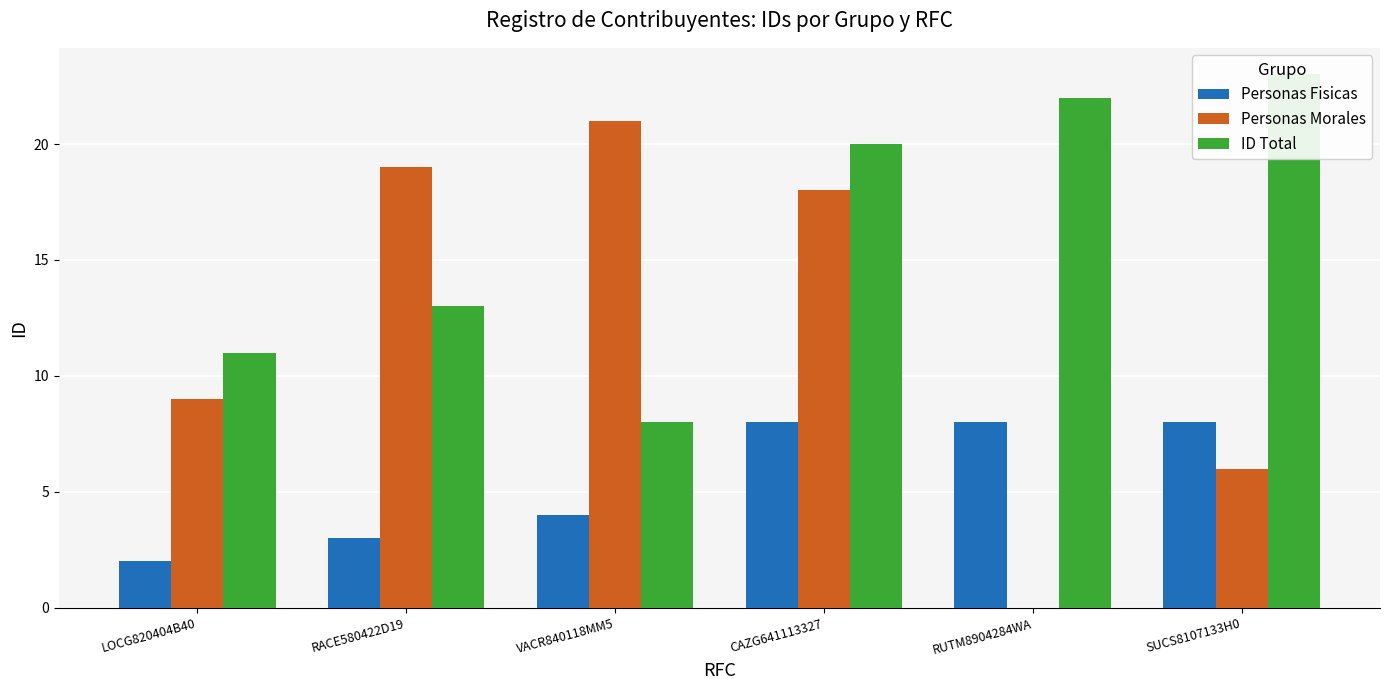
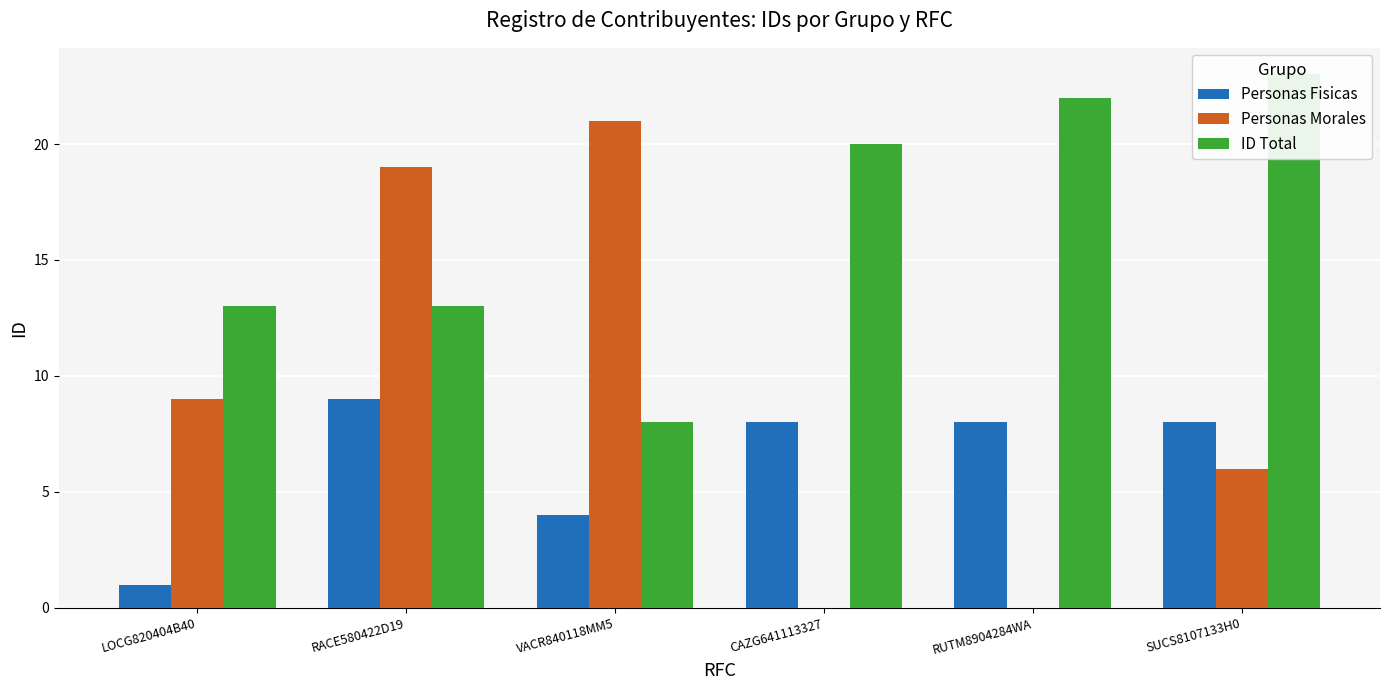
Personas Fisicas, LOCG820404B40: 2 -> 1
ID Total, LOCG820404B40: 11 -> 13
Personas Fisicas, RACE580422D19: 3 -> 9
Personas Morales, CAZG641113327: 18 -> 0
